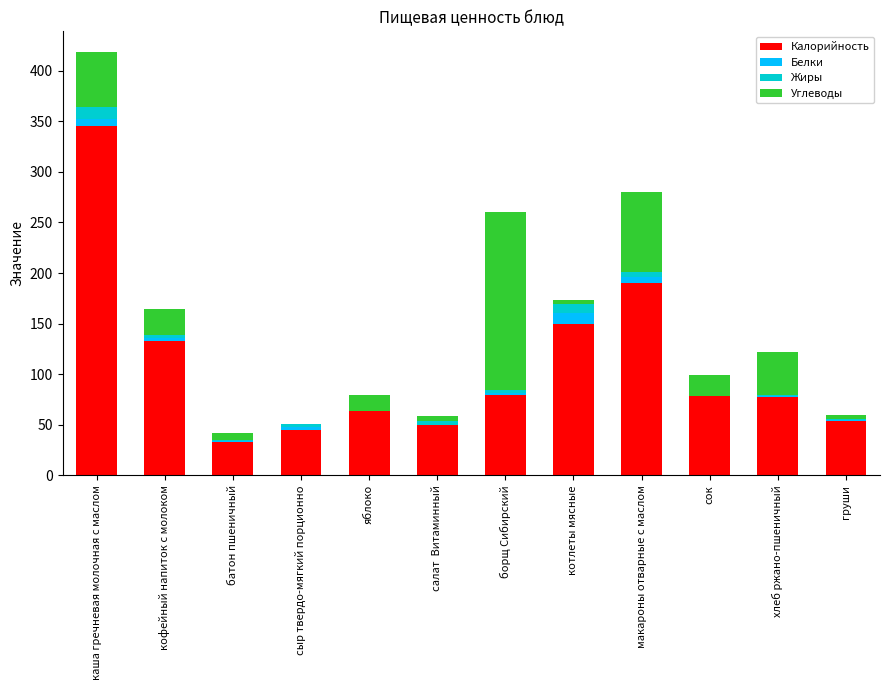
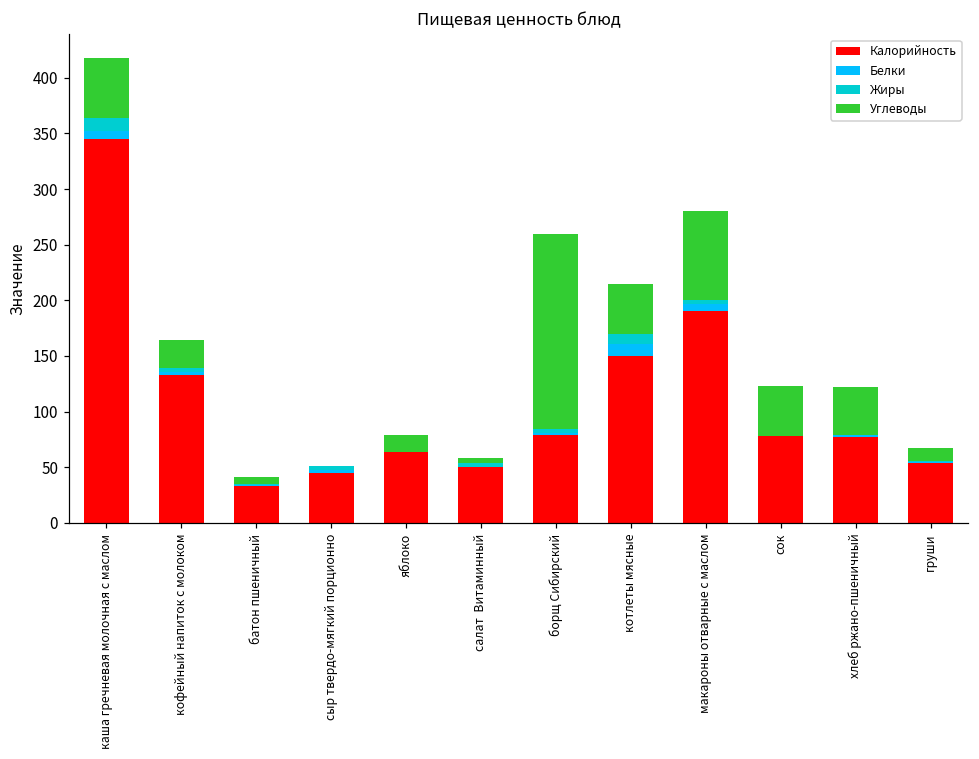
Углеводы, котлеты мясные: 4 -> 45
Углеводы, сок: 21 -> 45
Углеводы, груши: 4 -> 12
